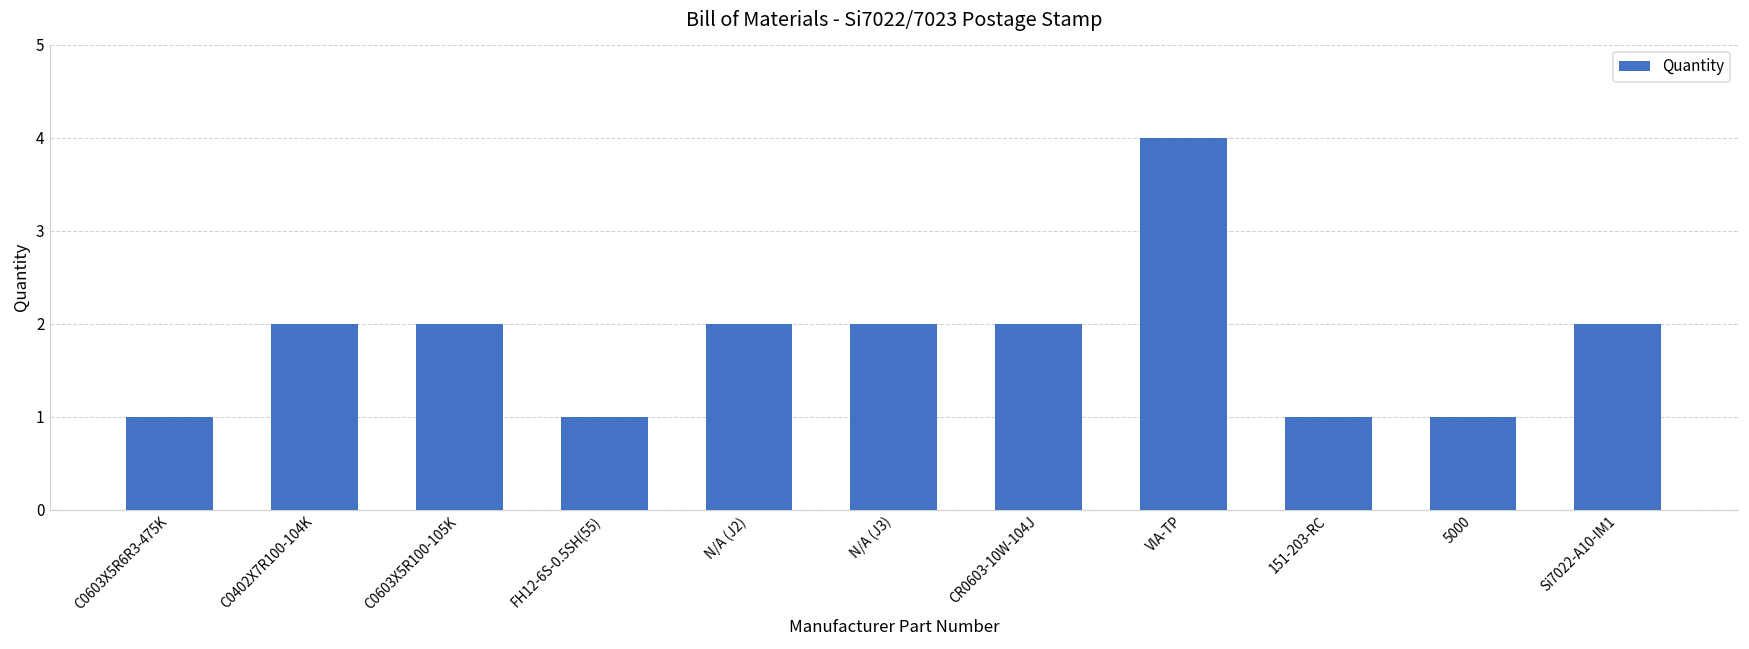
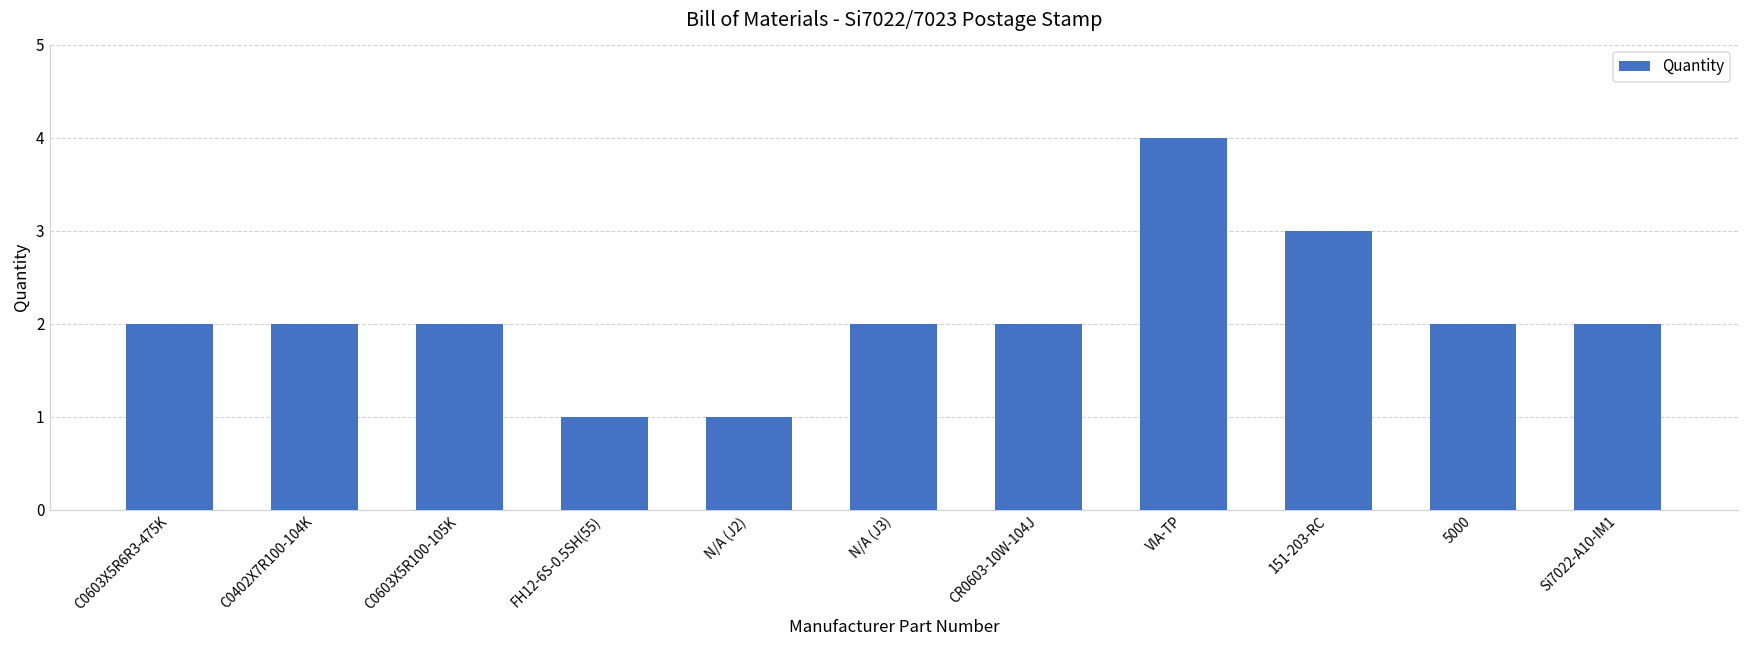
C0603X5R6R3-475K: 1 -> 2
N/A (J2): 2 -> 1
151-203-RC: 1 -> 3
5000: 1 -> 2
